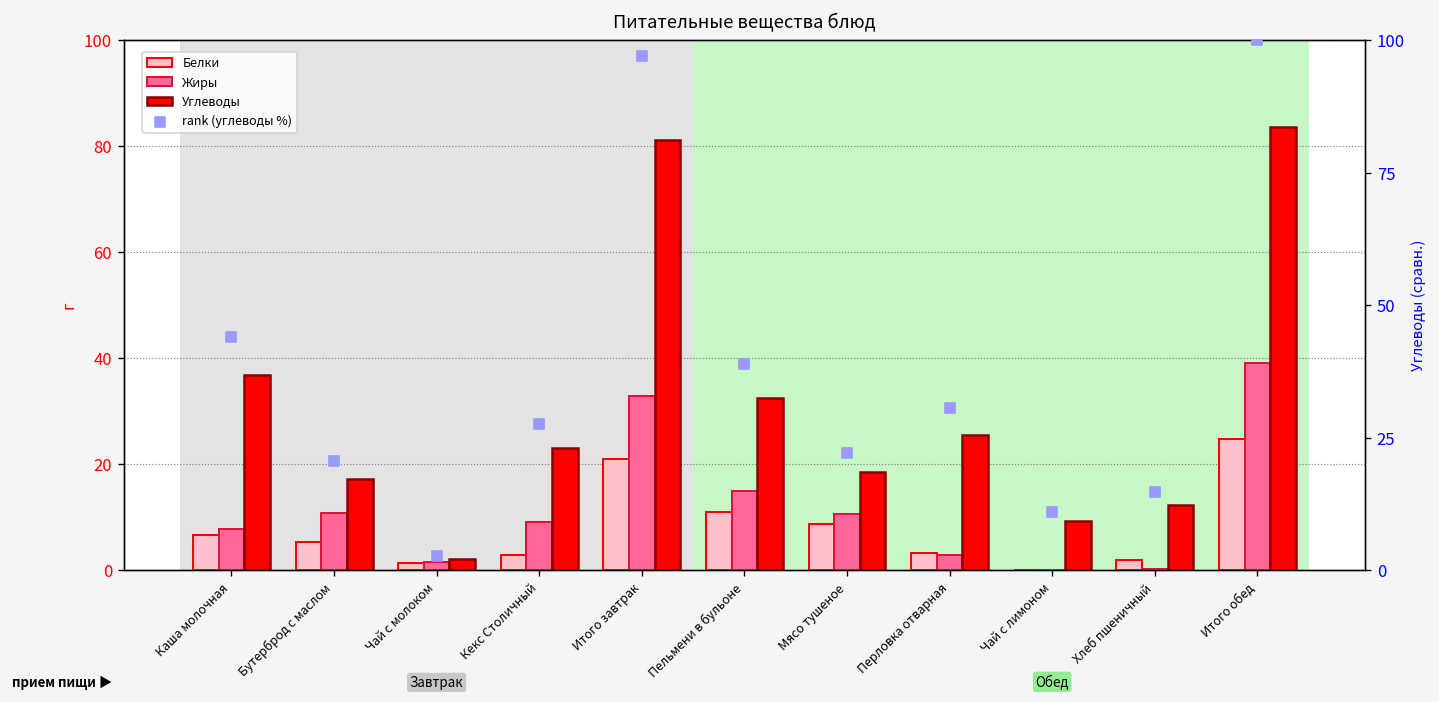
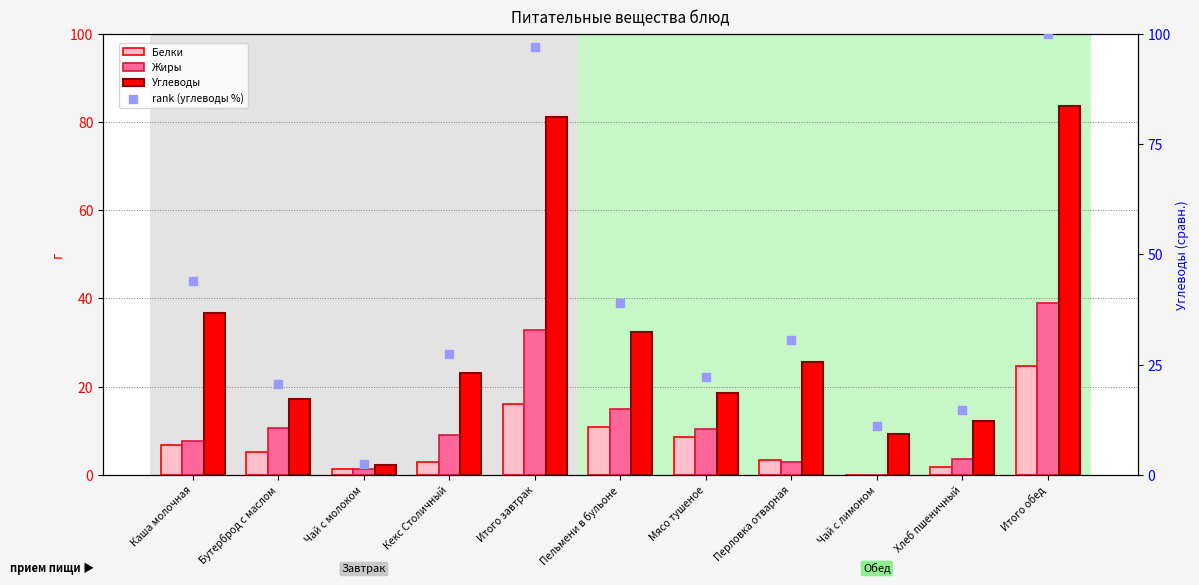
Белки, Итого завтрак: 21 -> 16
Жиры, Хлеб пшеничный: 0 -> 4
